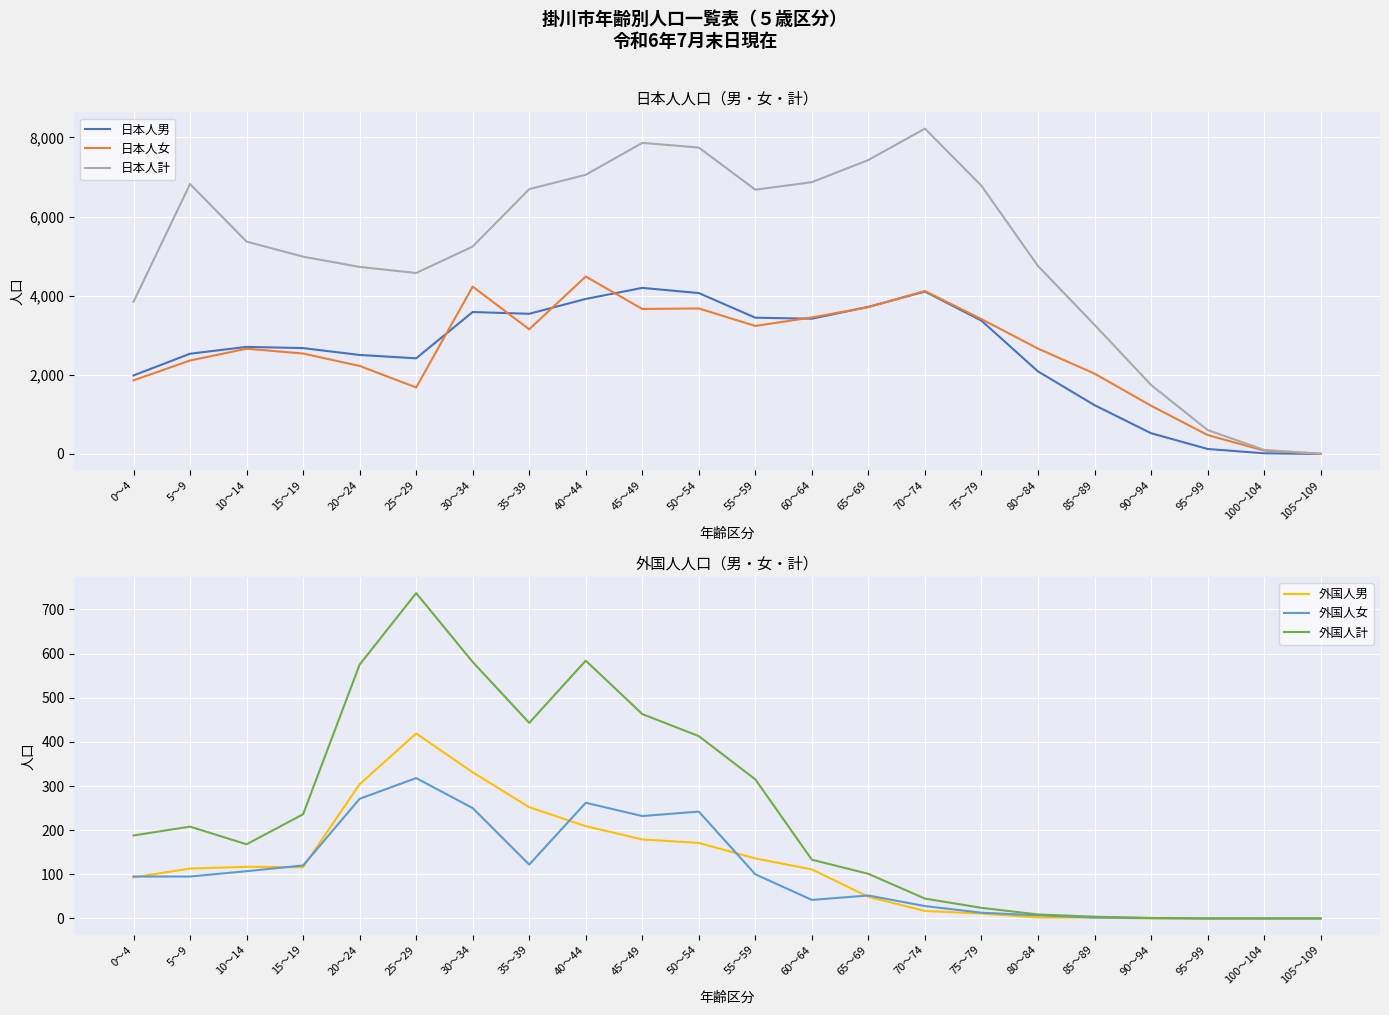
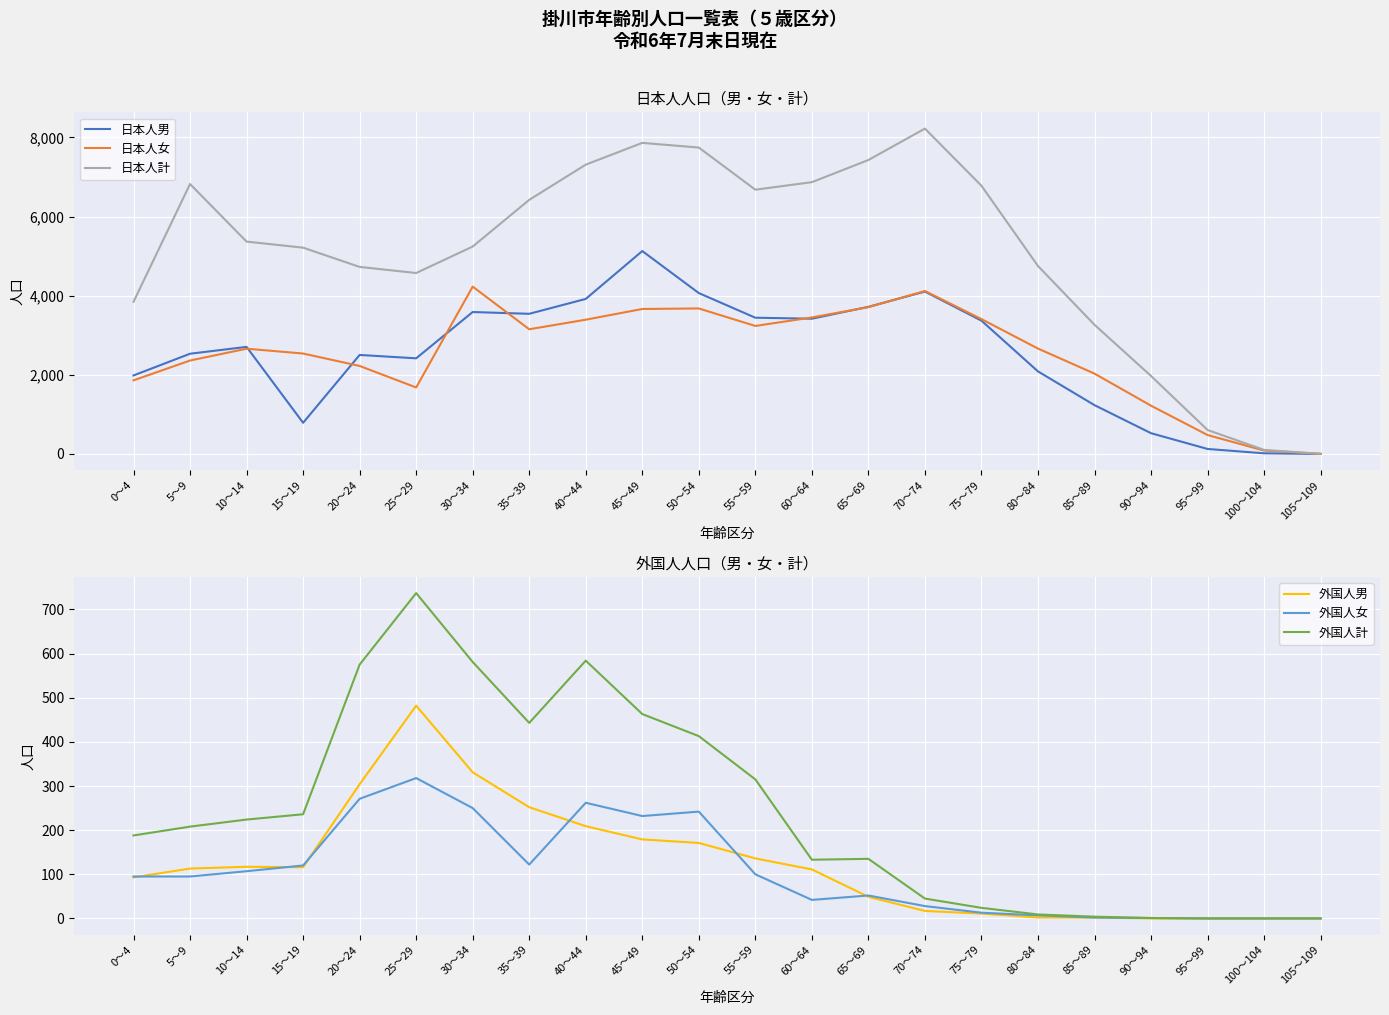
日本人人口（男・女・計）, 日本人男, 15～19: 2,700 -> 800
日本人人口（男・女・計）, 日本人計, 15～19: 5,000 -> 5,200
日本人人口（男・女・計）, 日本人計, 35～39: 6,700 -> 6,400
日本人人口（男・女・計）, 日本人女, 40～44: 4,500 -> 3,400
日本人人口（男・女・計）, 日本人計, 40～44: 7,100 -> 7,300
日本人人口（男・女・計）, 日本人男, 45～49: 4,200 -> 5,100
日本人人口（男・女・計）, 日本人計, 90～94: 1,700 -> 2,000
外国人人口（男・女・計）, 外国人計, 10～14: 170 -> 220
外国人人口（男・女・計）, 外国人男, 25～29: 420 -> 480
外国人人口（男・女・計）, 外国人計, 65～69: 100 -> 140
